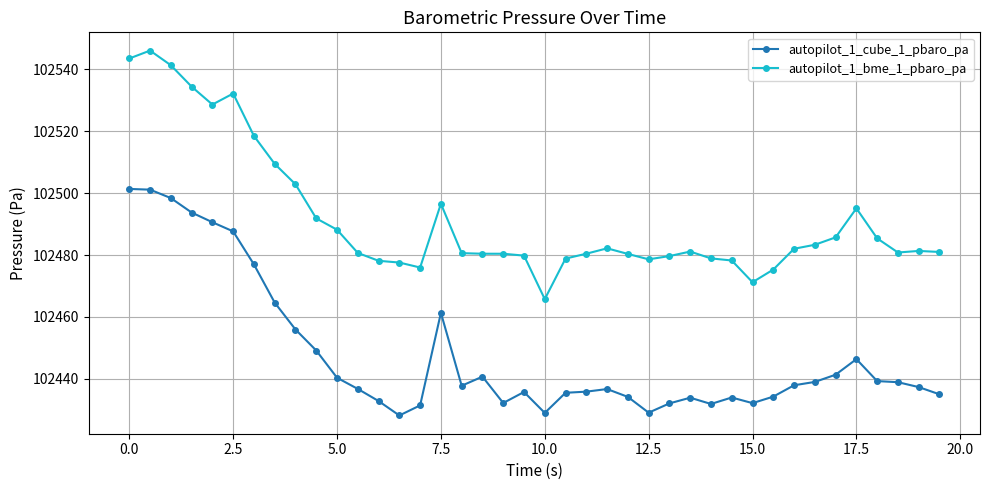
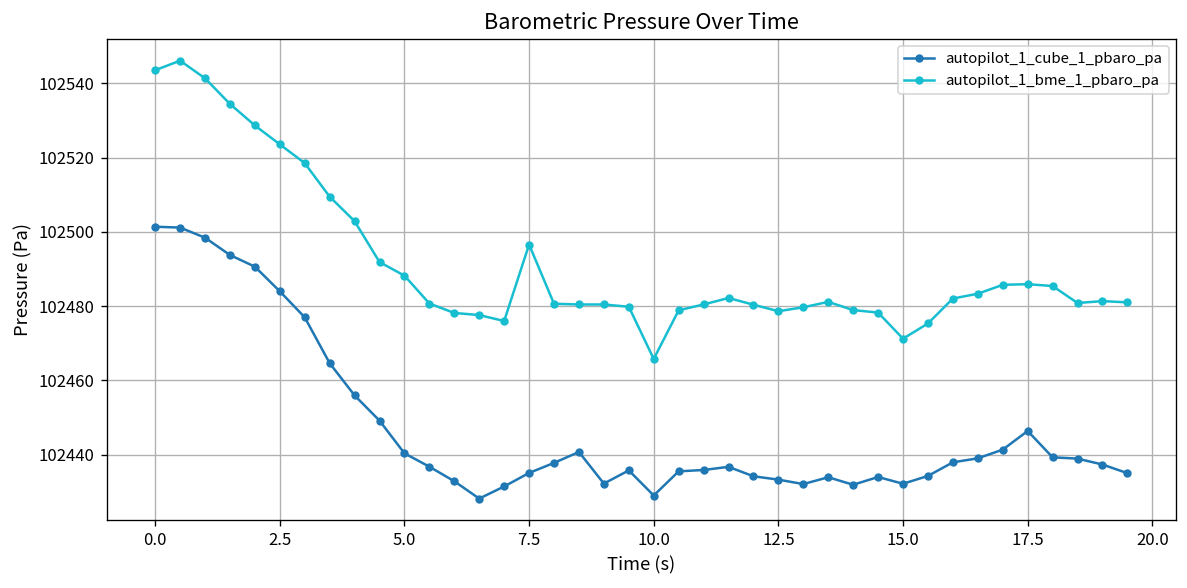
autopilot_1_cube_1_pbaro_pa, 2.5: 102488 -> 102484
autopilot_1_bme_1_pbaro_pa, 2.5: 102532 -> 102524
autopilot_1_cube_1_pbaro_pa, 7.5: 102461 -> 102435
autopilot_1_cube_1_pbaro_pa, 12.5: 102429 -> 102433
autopilot_1_bme_1_pbaro_pa, 17.5: 102495 -> 102486
